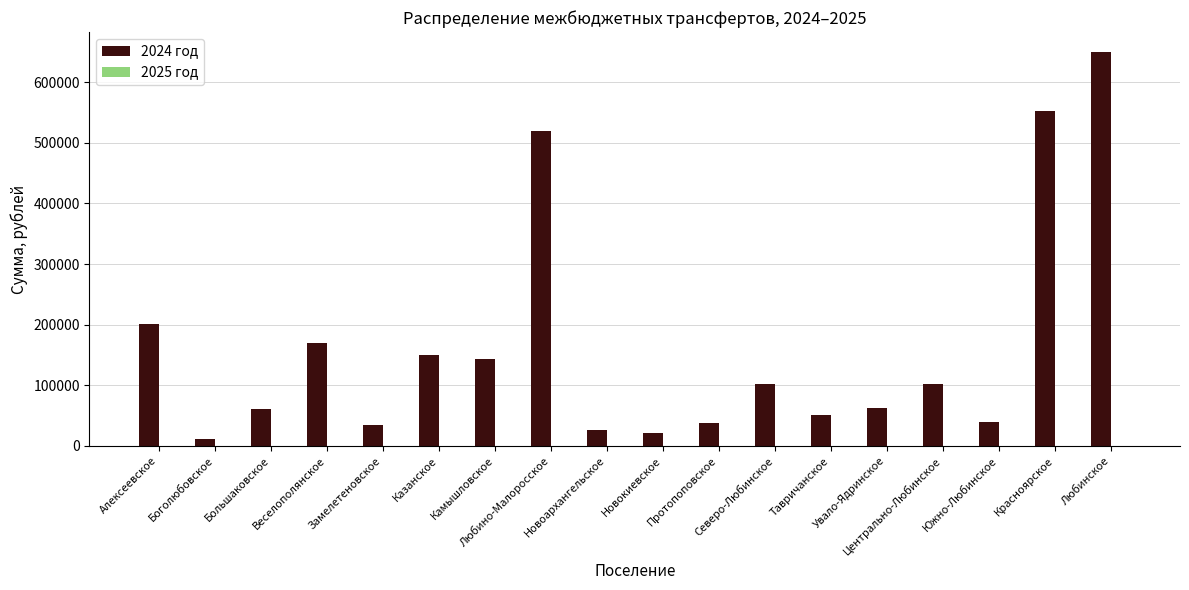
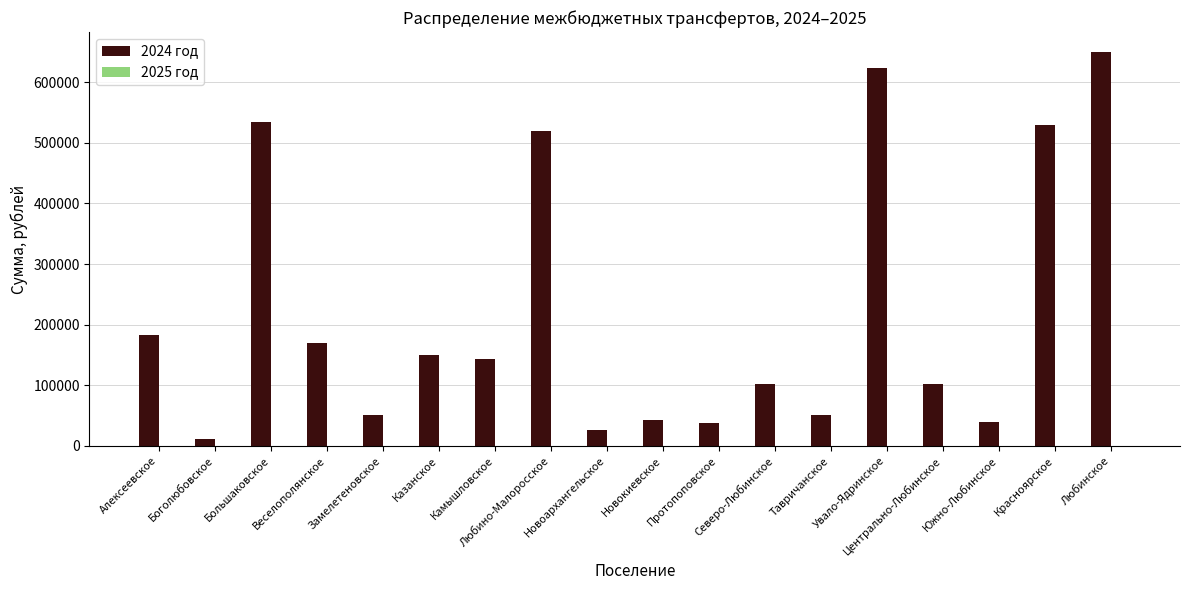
2024 год, Алексеевское: 200000 -> 180000
2024 год, Большаковское: 60000 -> 530000
2024 год, Замелетеновское: 30000 -> 50000
2024 год, Новокиевское: 20000 -> 40000
2024 год, Увало-Ядринское: 60000 -> 620000
2024 год, Красноярское: 550000 -> 530000
